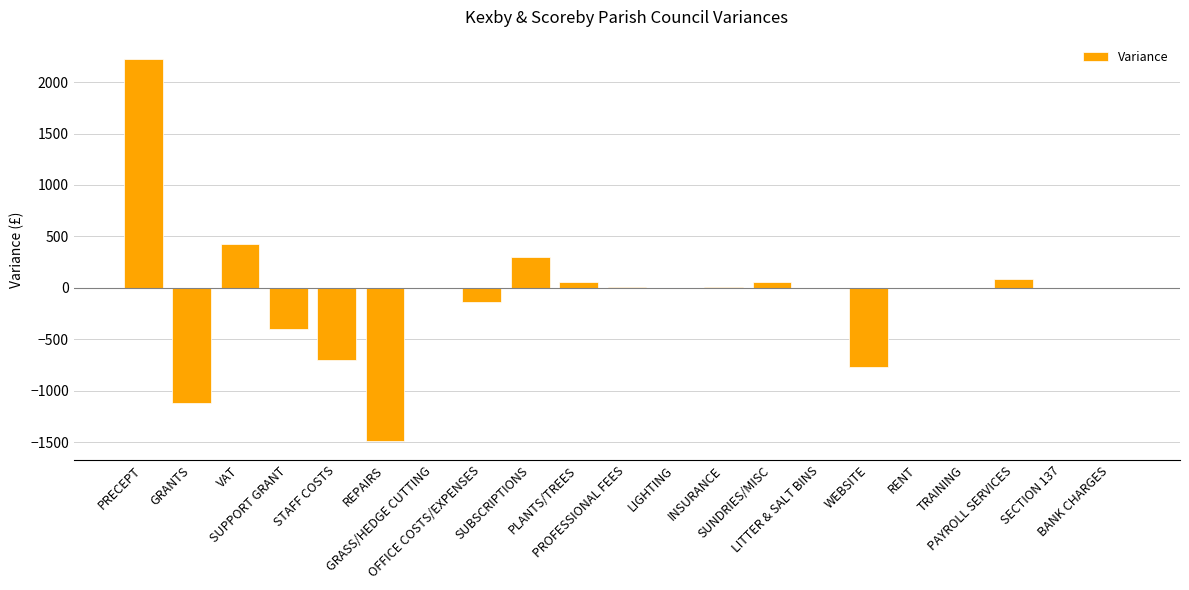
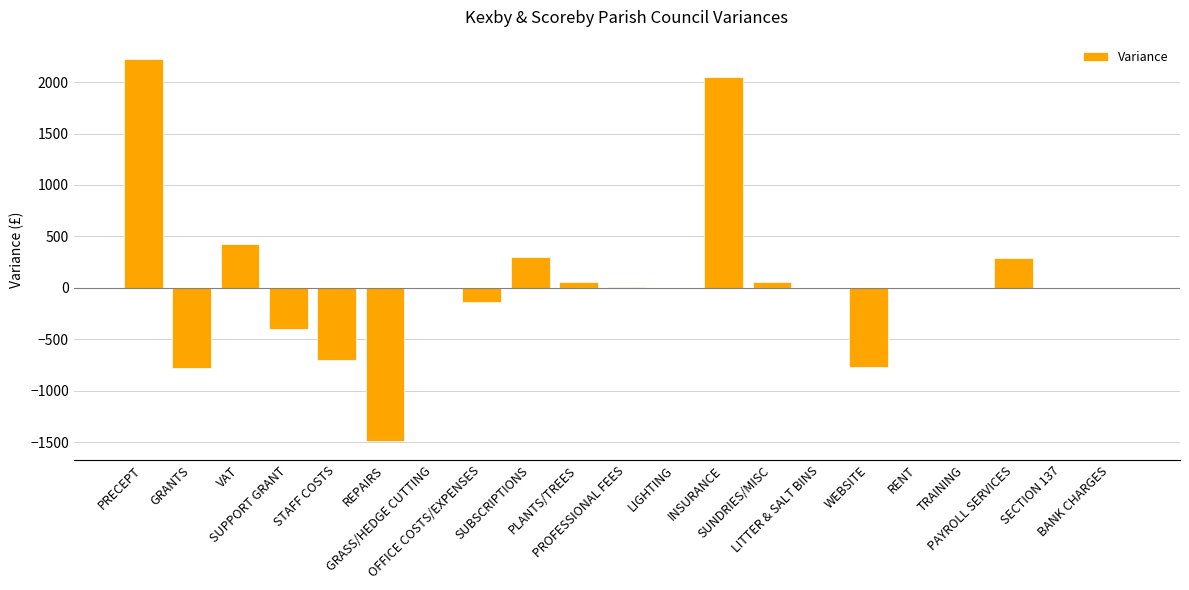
GRANTS: -1120 -> -780
INSURANCE: 10 -> 2050
PAYROLL SERVICES: 90 -> 290
